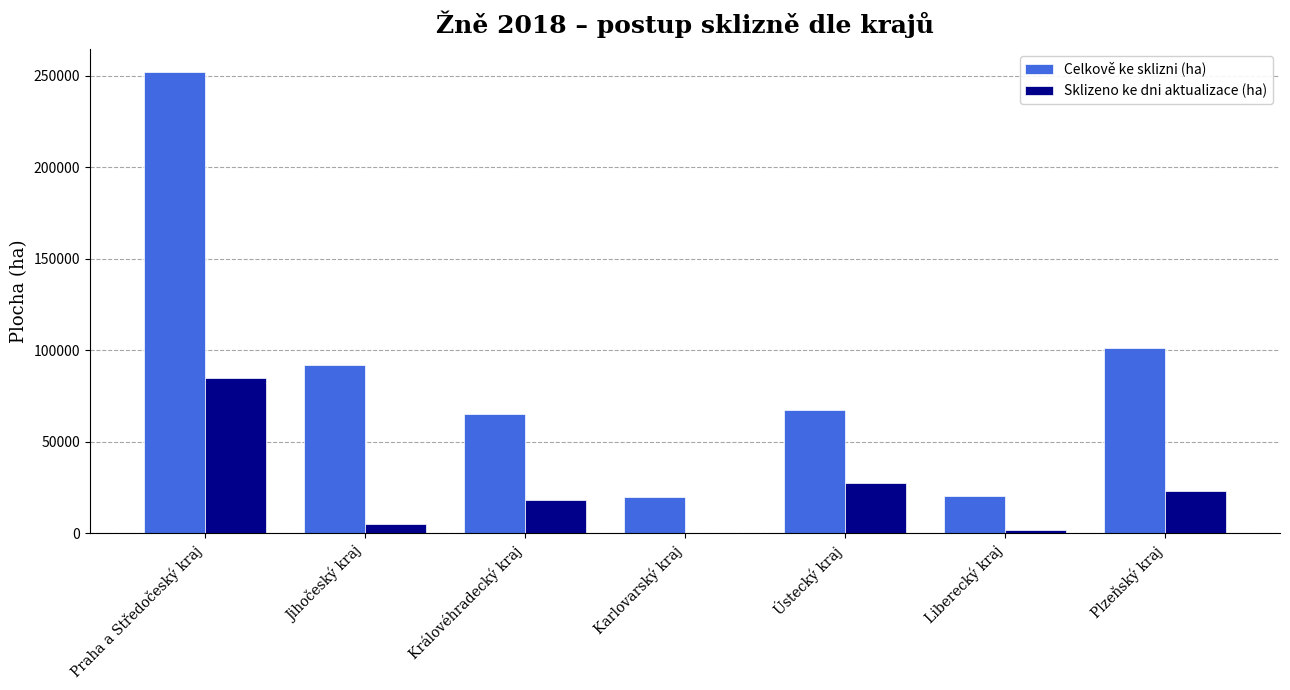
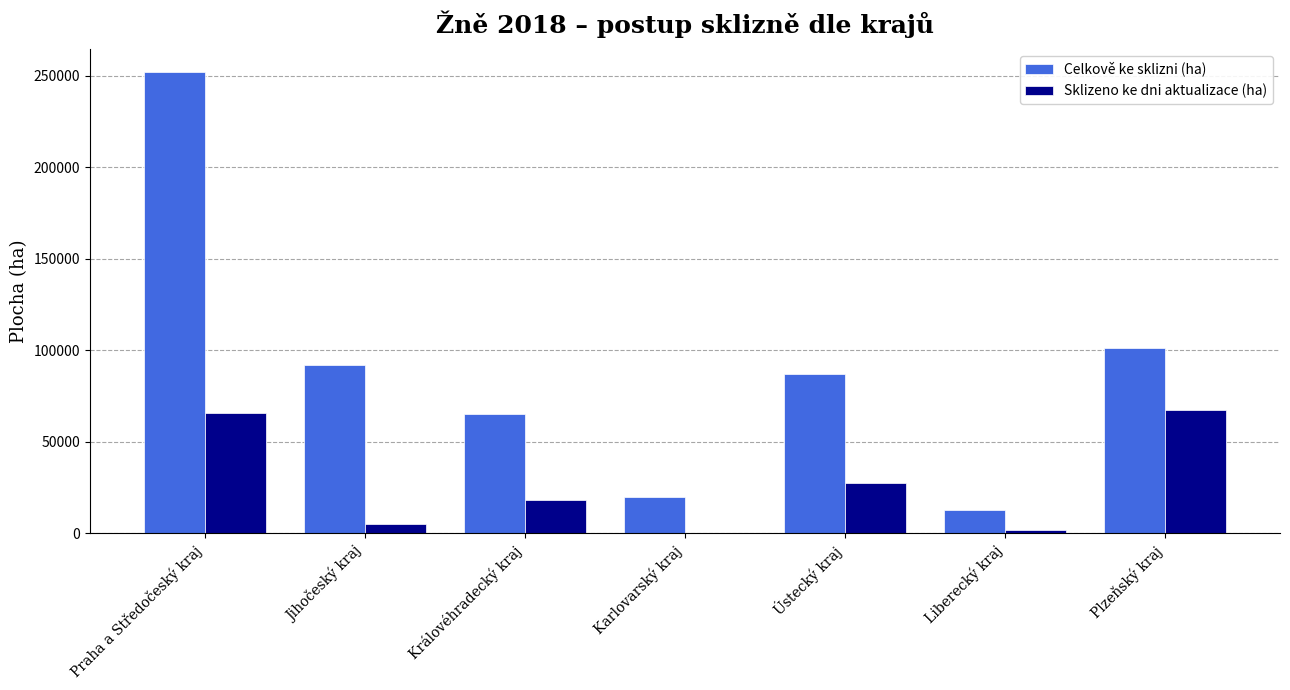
Sklizeno ke dni aktualizace (ha), Praha a Středočeský kraj: 85000 -> 66000
Celkově ke sklizni (ha), Ústecký kraj: 67000 -> 87000
Celkově ke sklizni (ha), Liberecký kraj: 20000 -> 13000
Sklizeno ke dni aktualizace (ha), Plzeňský kraj: 23000 -> 67000
